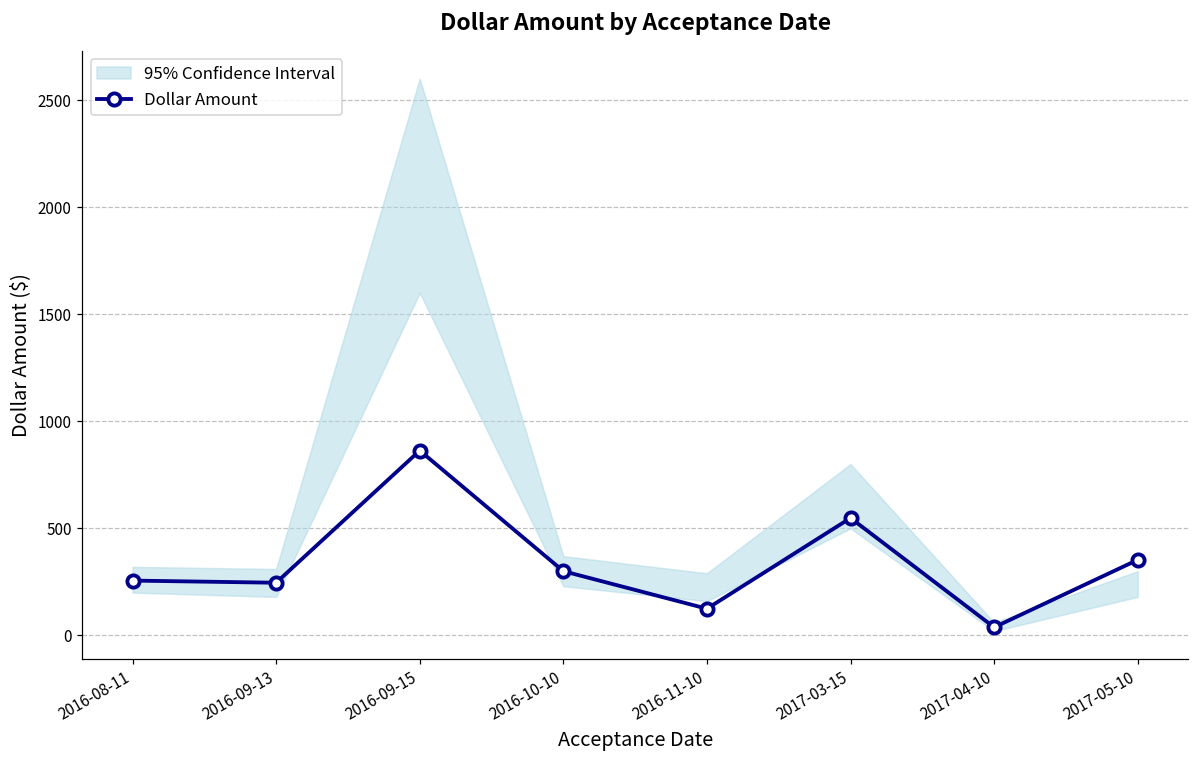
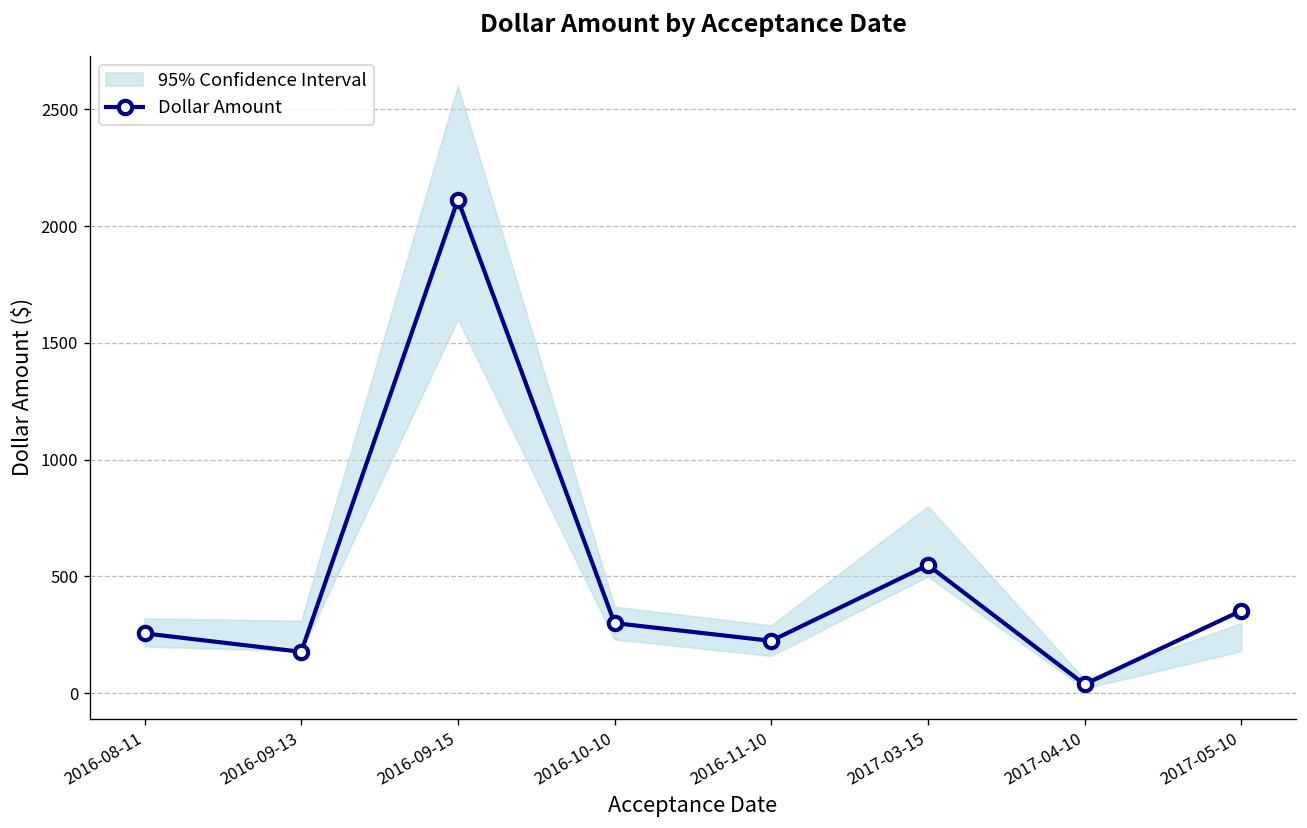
Dollar Amount, 2016-09-13: 250 -> 180
Dollar Amount, 2016-09-15: 860 -> 2110
Dollar Amount, 2016-11-10: 120 -> 220
